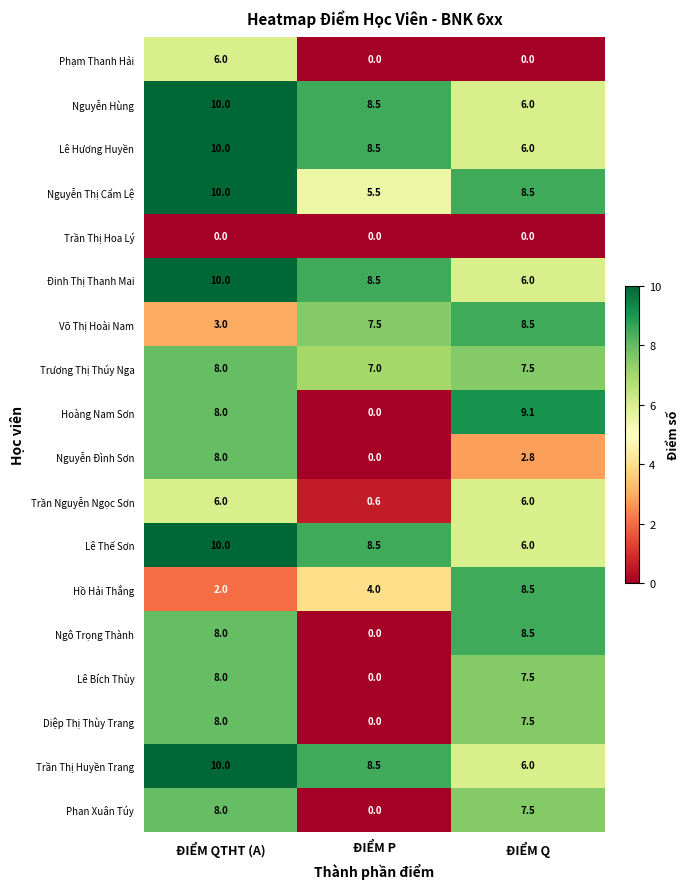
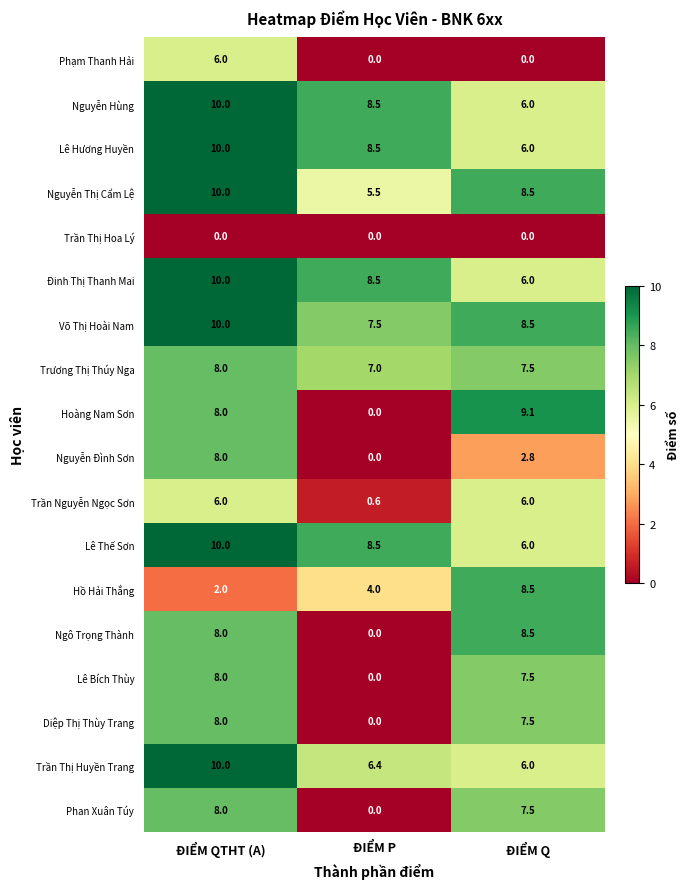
Võ Thị Hoài Nam, ĐIỂM QTHT (A): 3.0 -> 10.0
Trần Thị Huyền Trang, ĐIỂM P: 8.5 -> 6.4
